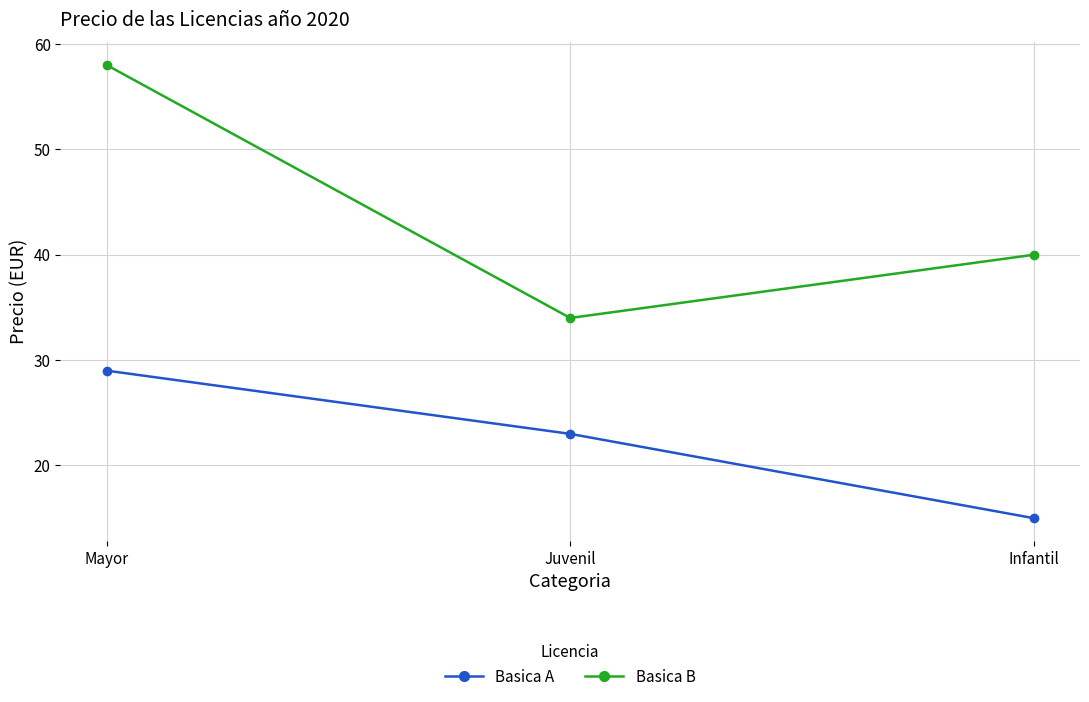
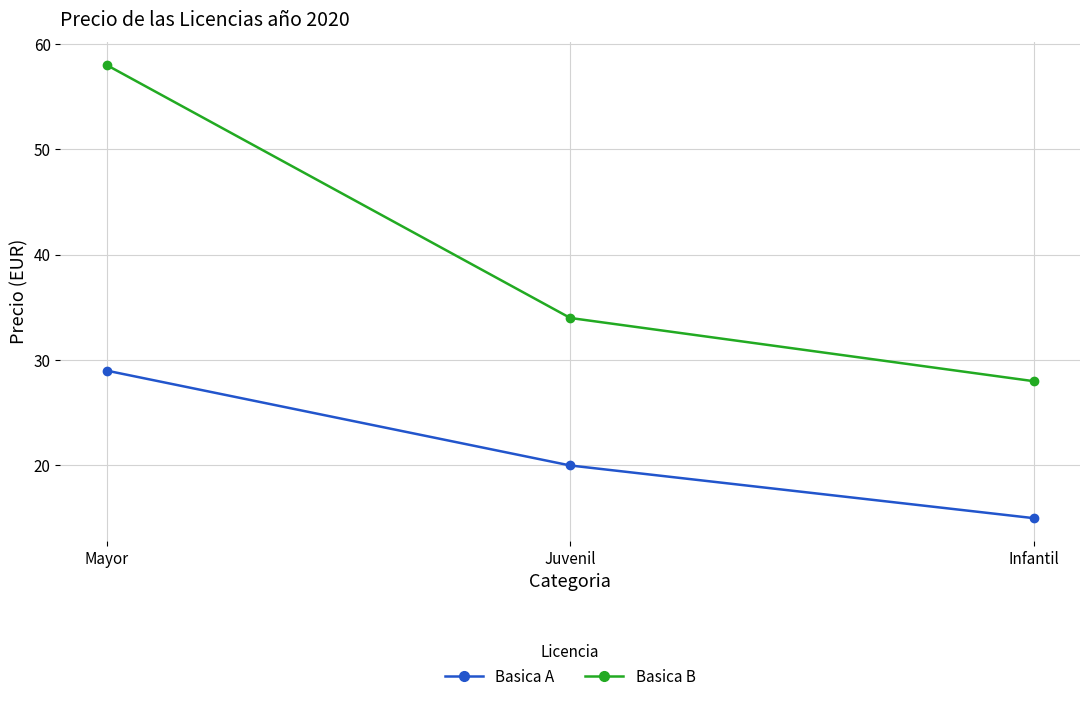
Basica A, Juvenil: 23 -> 20
Basica B, Infantil: 40 -> 28
